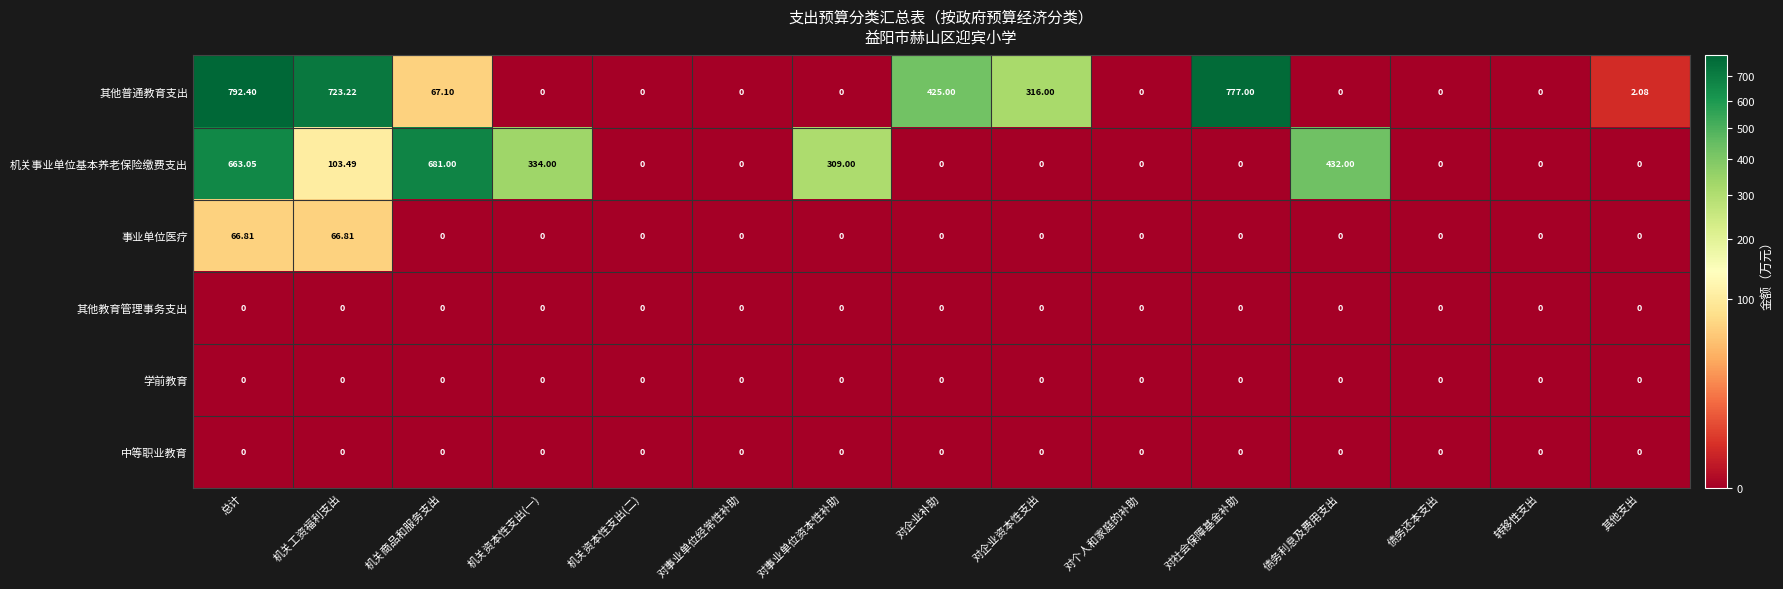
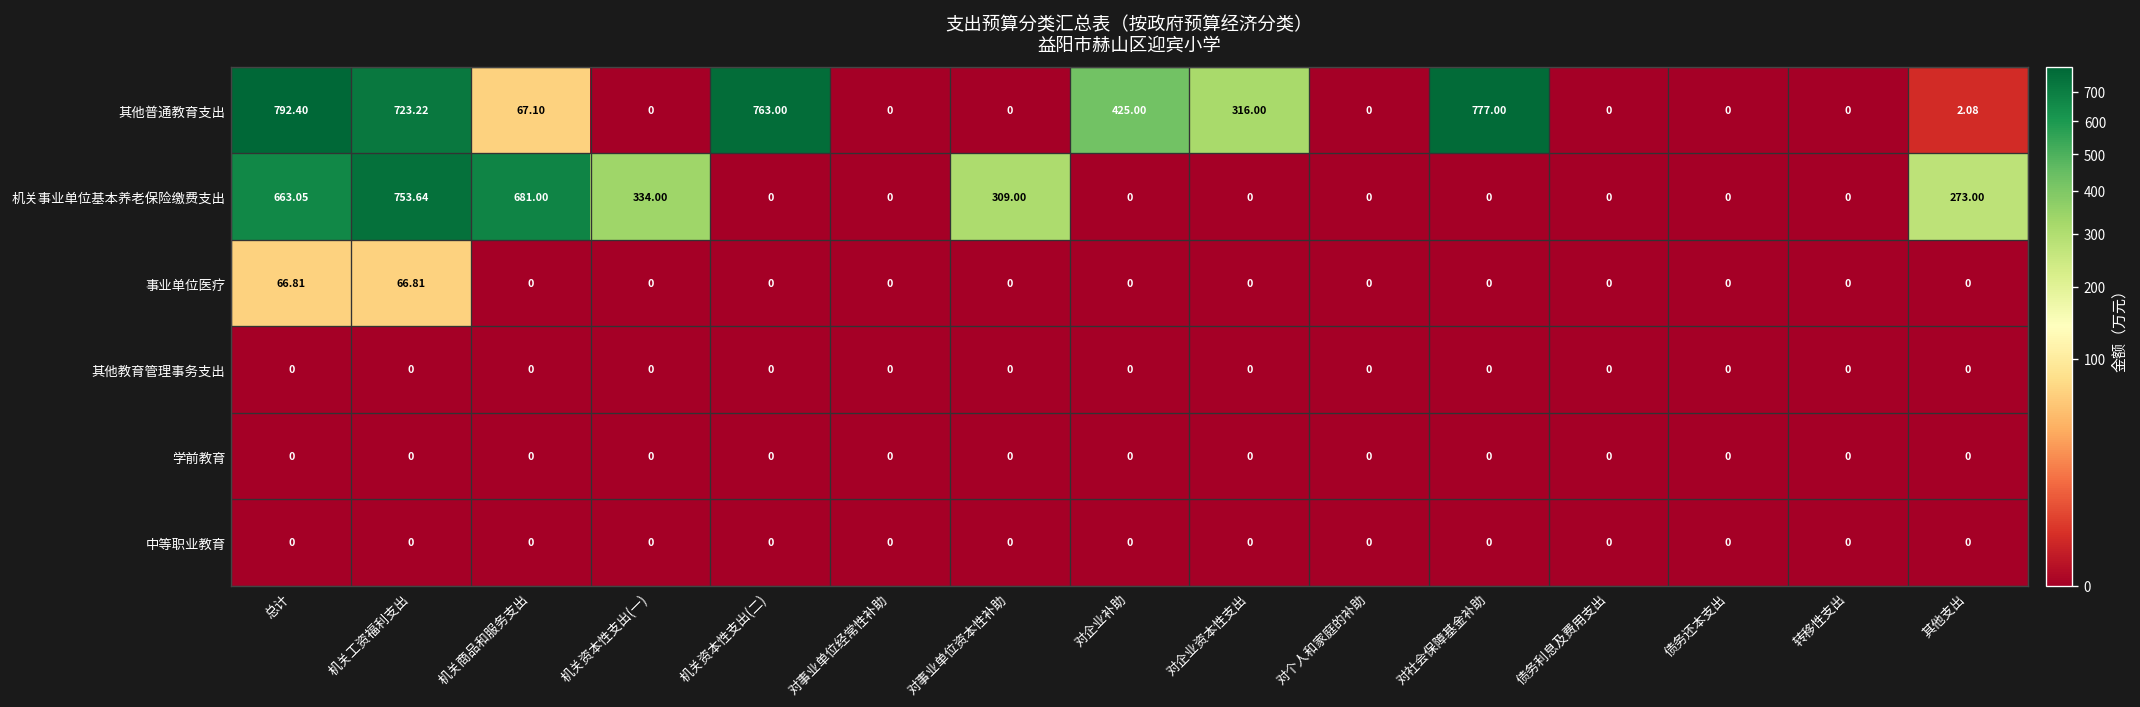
其他普通教育支出, 机关资本性支出(二): 0 -> 763.00
机关事业单位基本养老保险缴费支出, 机关工资福利支出: 103.49 -> 753.64
机关事业单位基本养老保险缴费支出, 债务利息及费用支出: 432.00 -> 0
机关事业单位基本养老保险缴费支出, 其他支出: 0 -> 273.00
